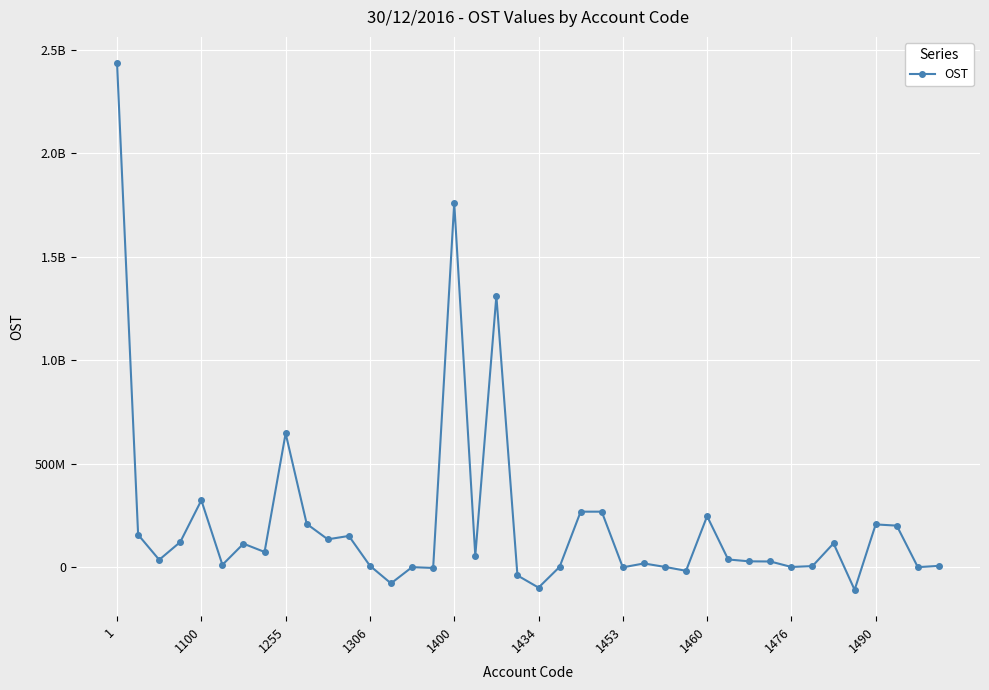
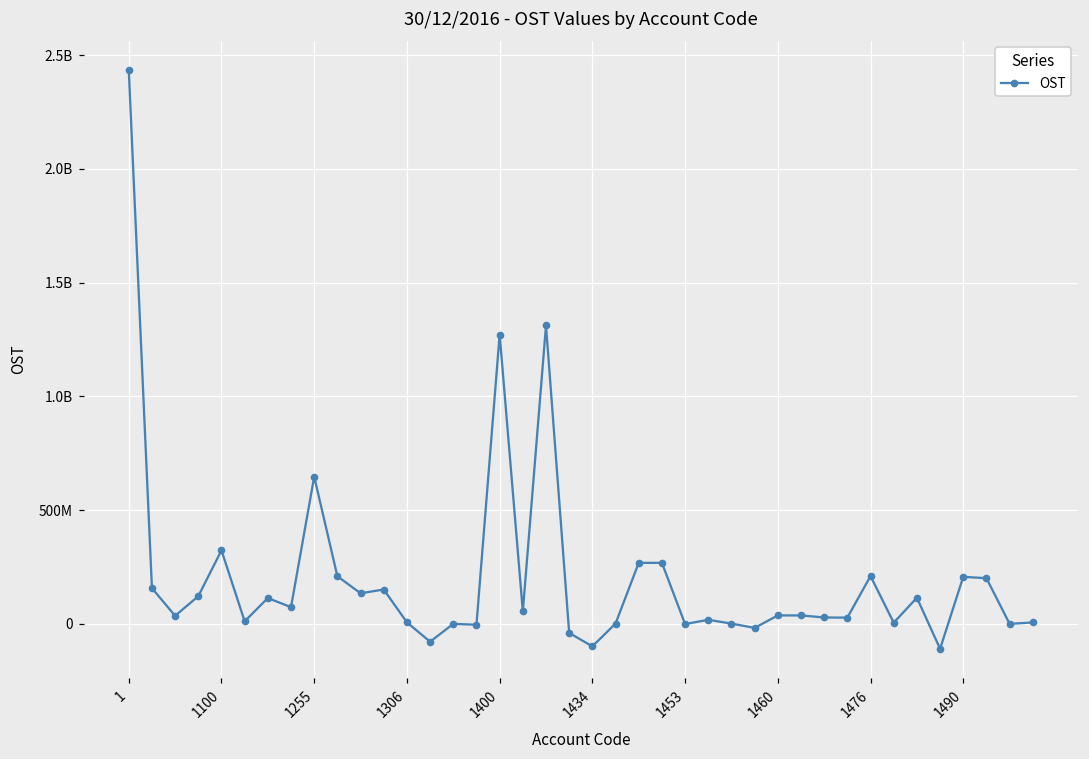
1400: 1760000000 -> 1270000000
1460: 250000000 -> 40000000
1476: 0 -> 210000000
